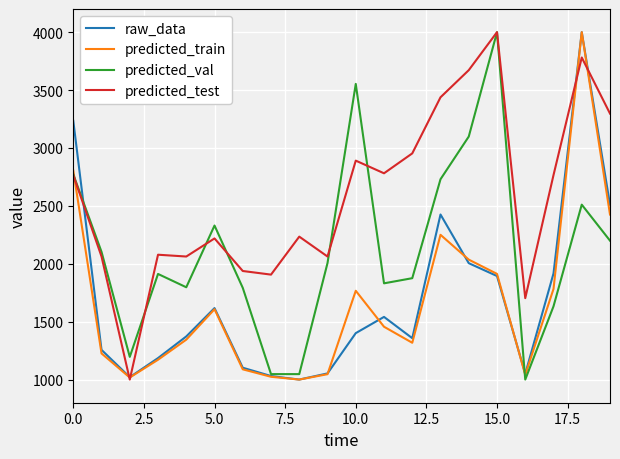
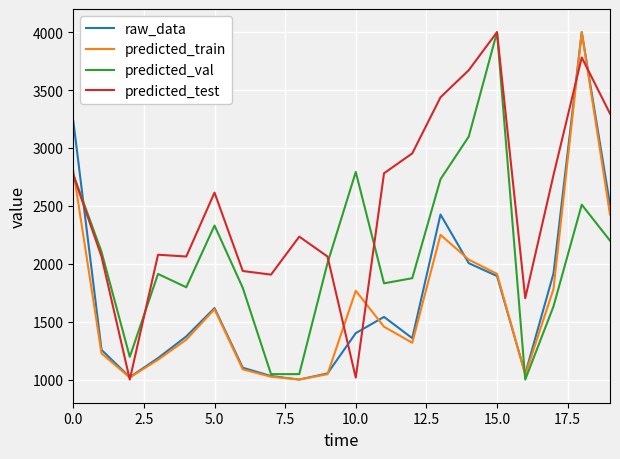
predicted_test, 5.0: 2220 -> 2610
predicted_val, 10.0: 3550 -> 2790
predicted_test, 10.0: 2890 -> 1020
